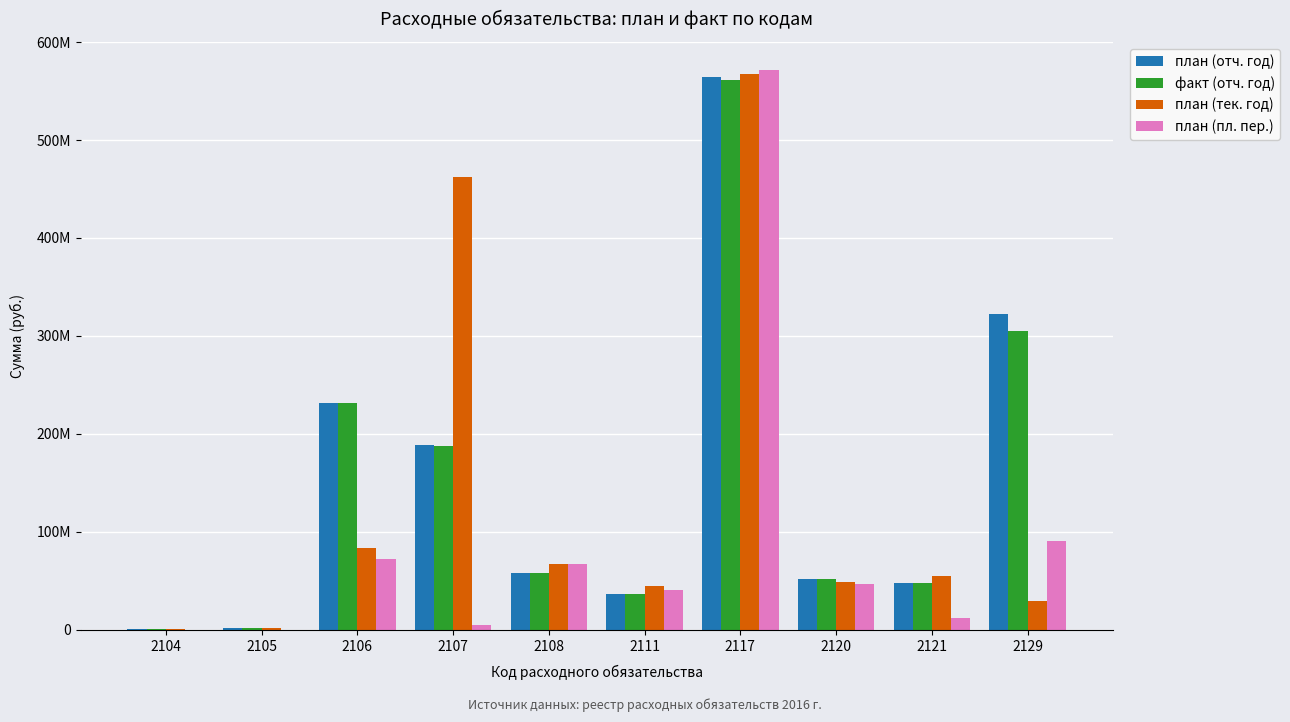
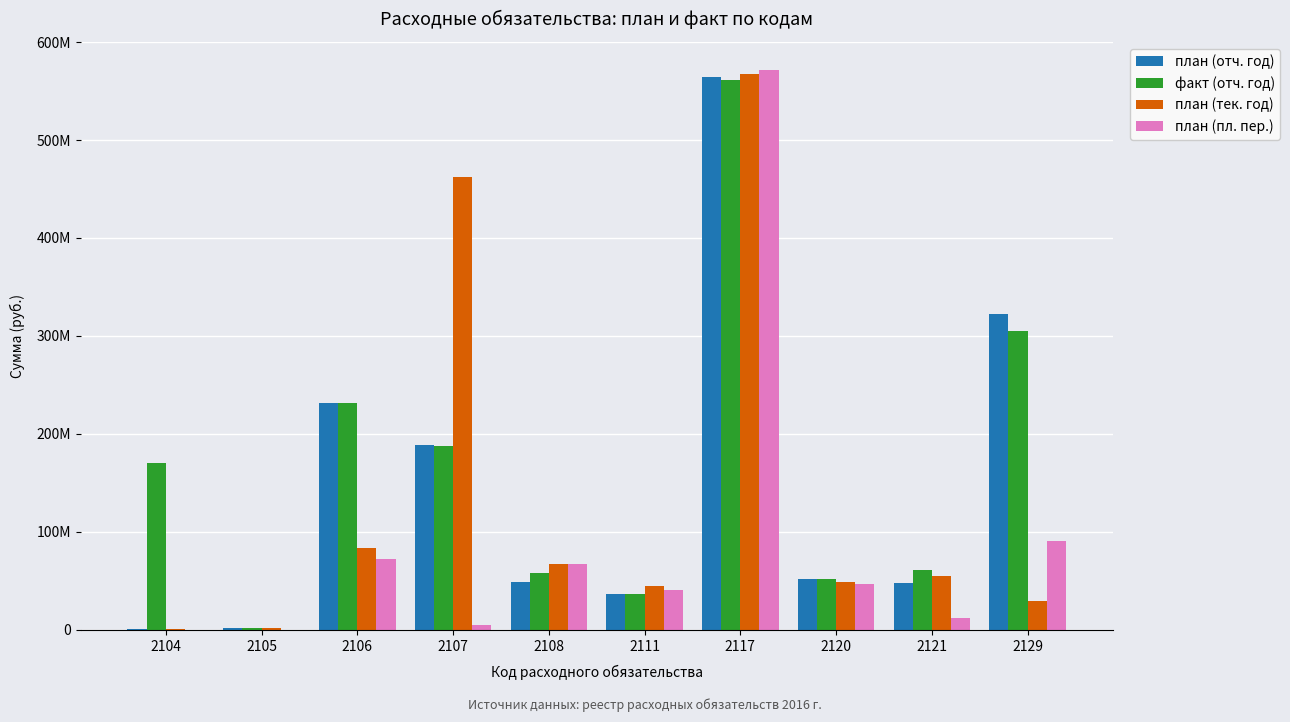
факт (отч. год), 2104: 0 -> 170000000
план (отч. год), 2108: 60000000 -> 50000000
факт (отч. год), 2121: 50000000 -> 60000000
